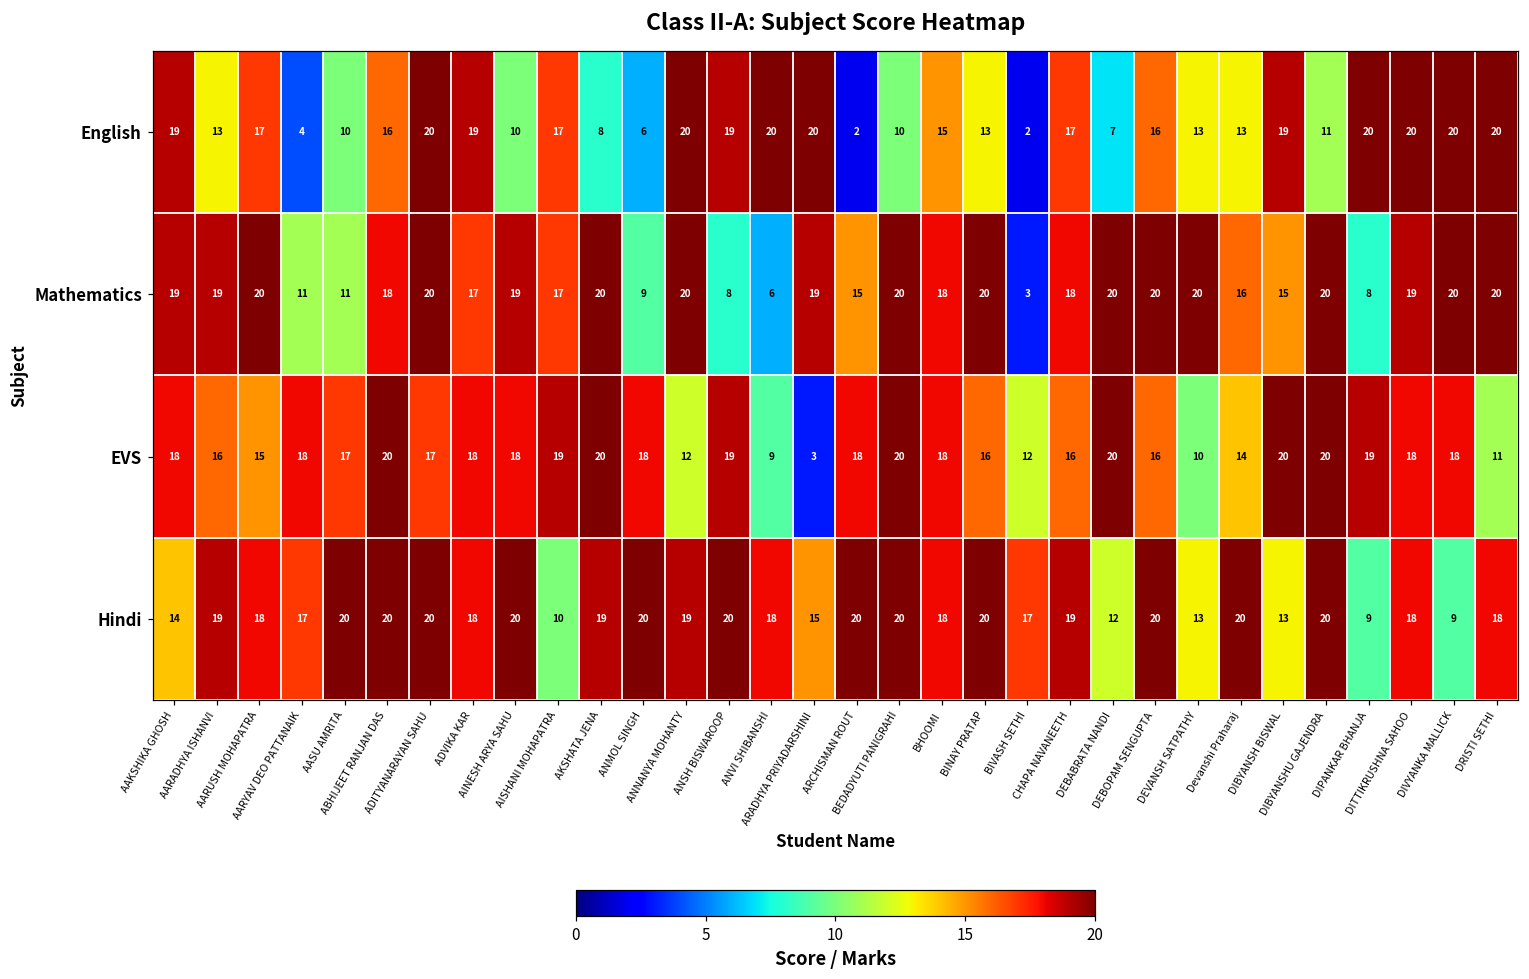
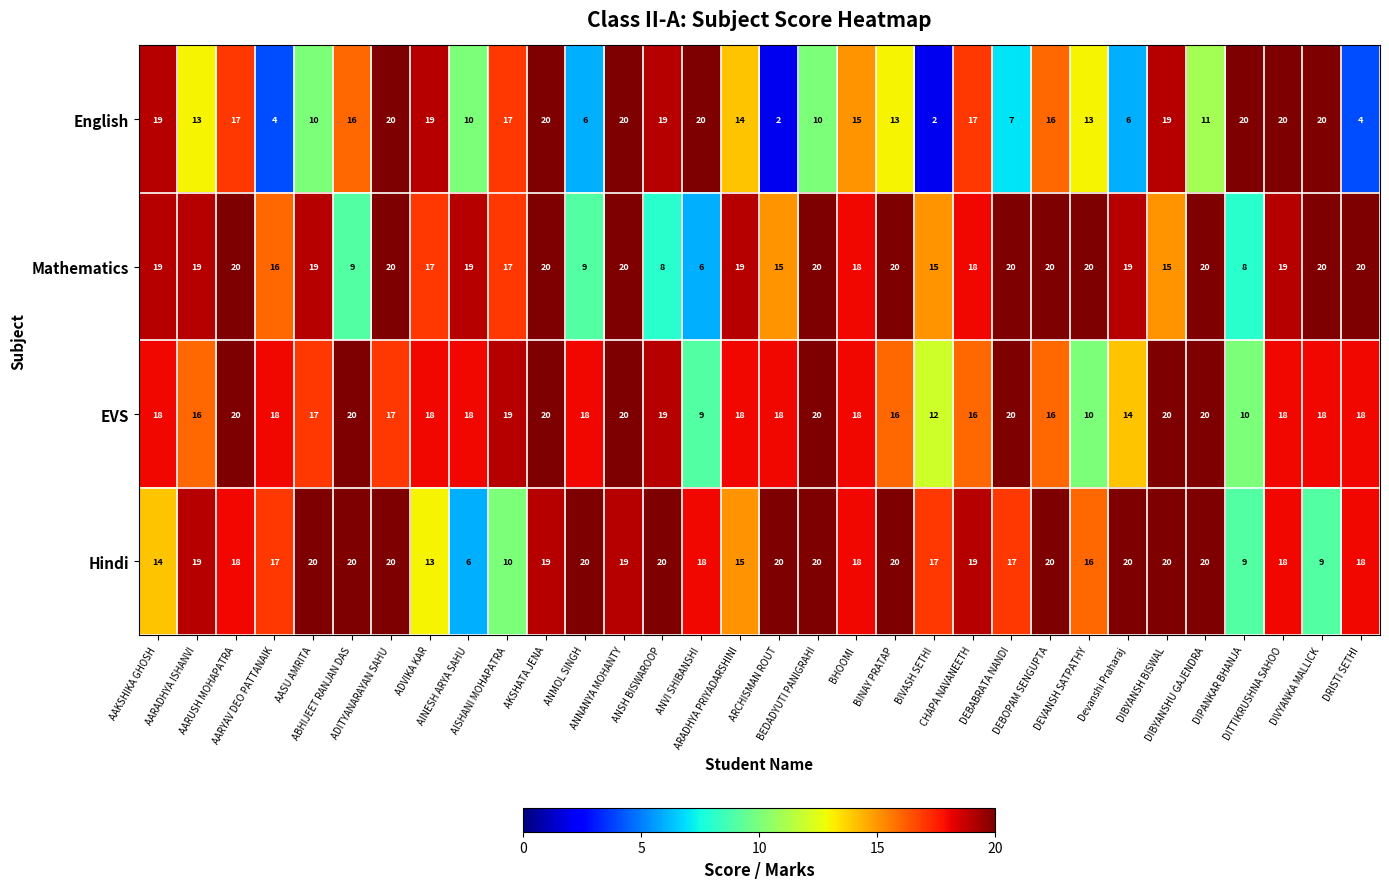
English, AKSHATA JENA: 8 -> 20
English, ARADHYA PRIYADARSHINI: 20 -> 14
English, Devanshi Praharaj: 13 -> 6
English, DRISTI SETHI: 20 -> 4
Mathematics, AARYAV DEO PATTANAIK: 11 -> 16
Mathematics, AASU AMRITA: 11 -> 19
Mathematics, ABHIJEET RANJAN DAS: 18 -> 9
Mathematics, BIVASH SETHI: 3 -> 15
Mathematics, Devanshi Praharaj: 16 -> 19
EVS, AARUSH MOHAPATRA: 15 -> 20
EVS, ANNANYA MOHANTY: 12 -> 20
EVS, ARADHYA PRIYADARSHINI: 3 -> 18
EVS, DIPANKAR BHANJA: 19 -> 10
EVS, DRISTI SETHI: 11 -> 18
Hindi, ADVIKA KAR: 18 -> 13
Hindi, AINESH ARYA SAHU: 20 -> 6
Hindi, DEBABRATA NANDI: 12 -> 17
Hindi, DEVANSH SATPATHY: 13 -> 16
Hindi, DIBYANSH BISWAL: 13 -> 20
